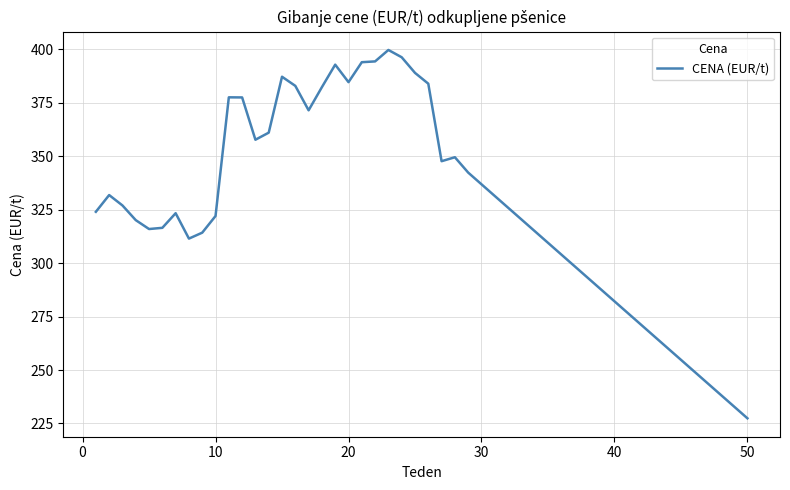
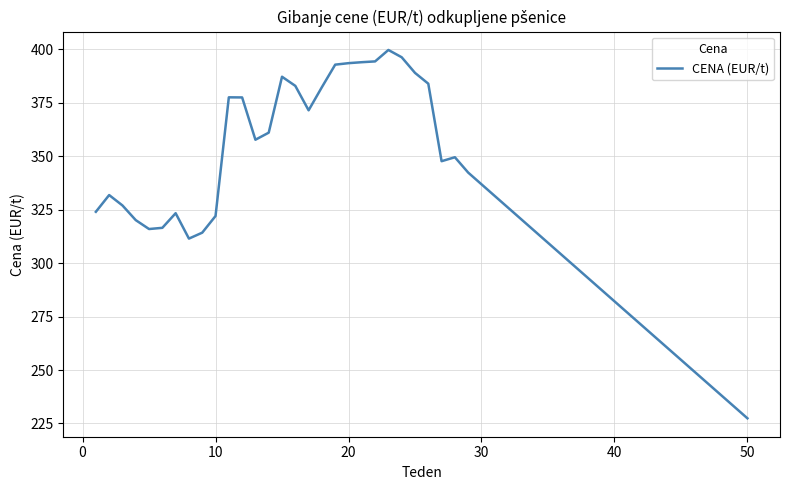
20: 385 -> 394
